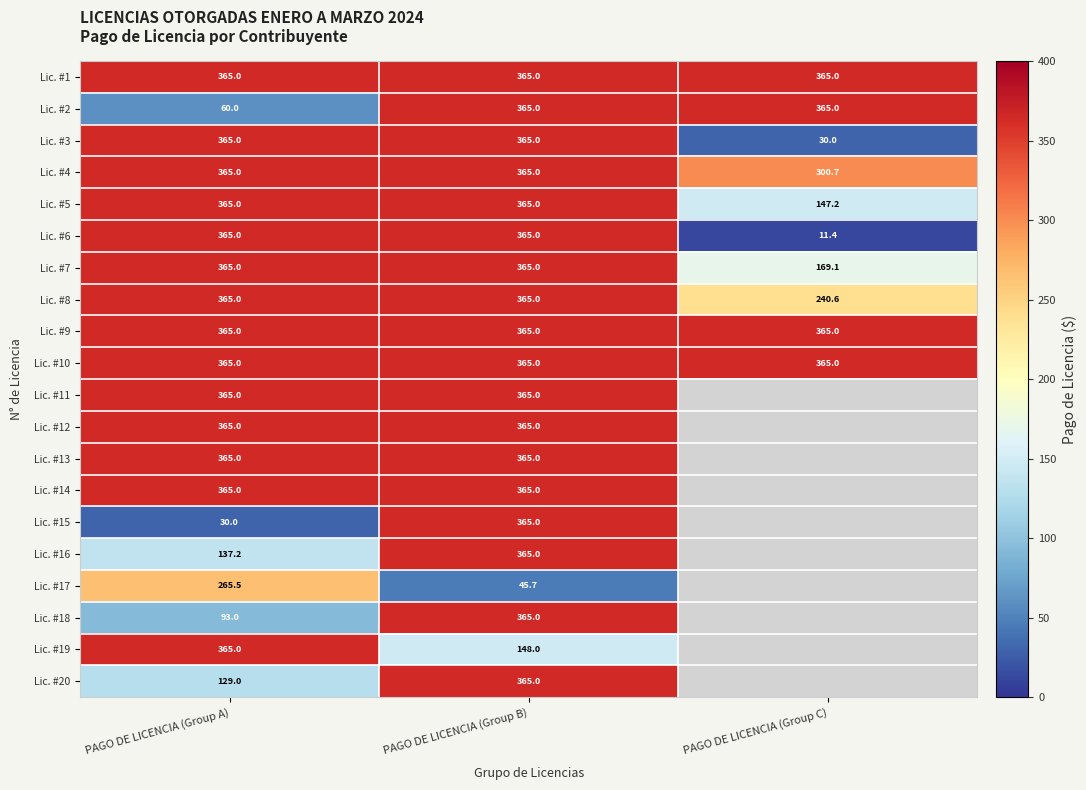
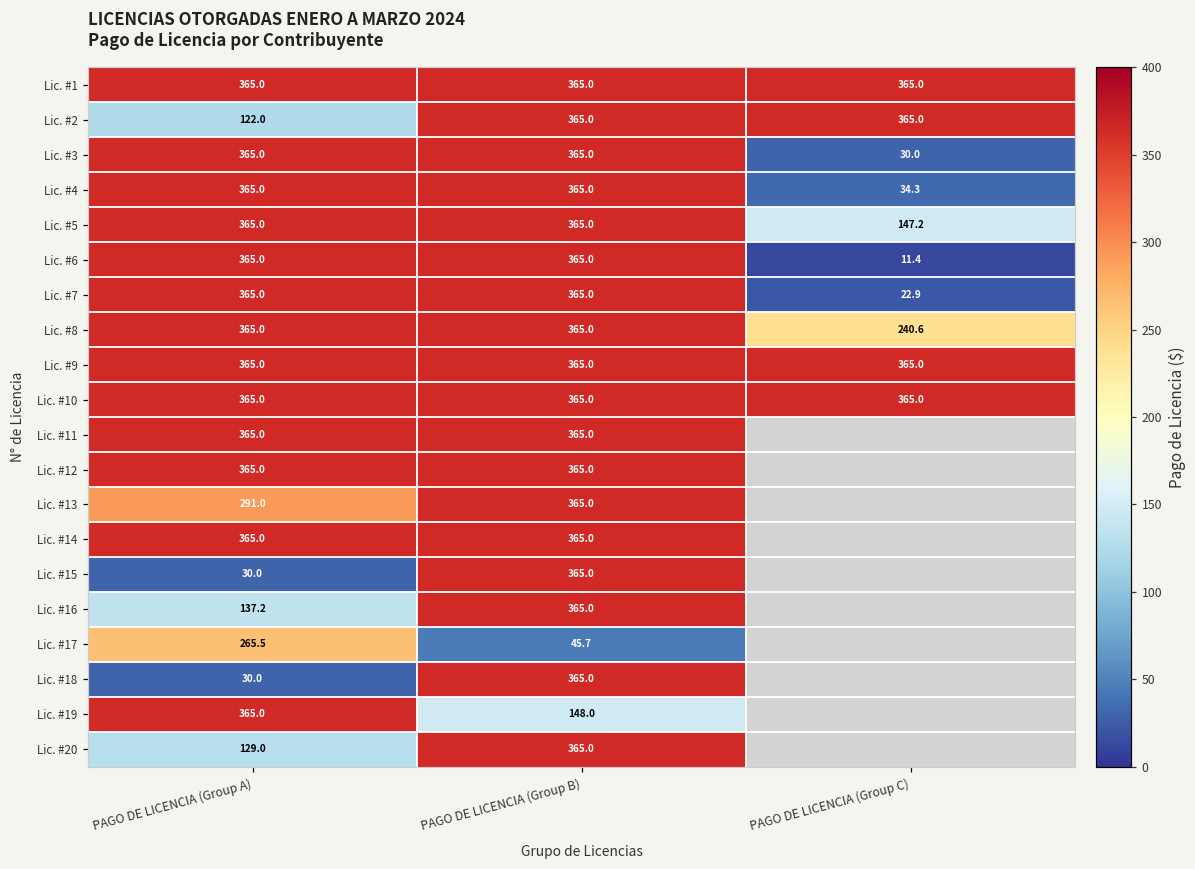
Lic. #2, PAGO DE LICENCIA (Group A): 60.0 -> 122.0
Lic. #4, PAGO DE LICENCIA (Group C): 300.7 -> 34.3
Lic. #7, PAGO DE LICENCIA (Group C): 169.1 -> 22.9
Lic. #13, PAGO DE LICENCIA (Group A): 365.0 -> 291.0
Lic. #18, PAGO DE LICENCIA (Group A): 93.0 -> 30.0
